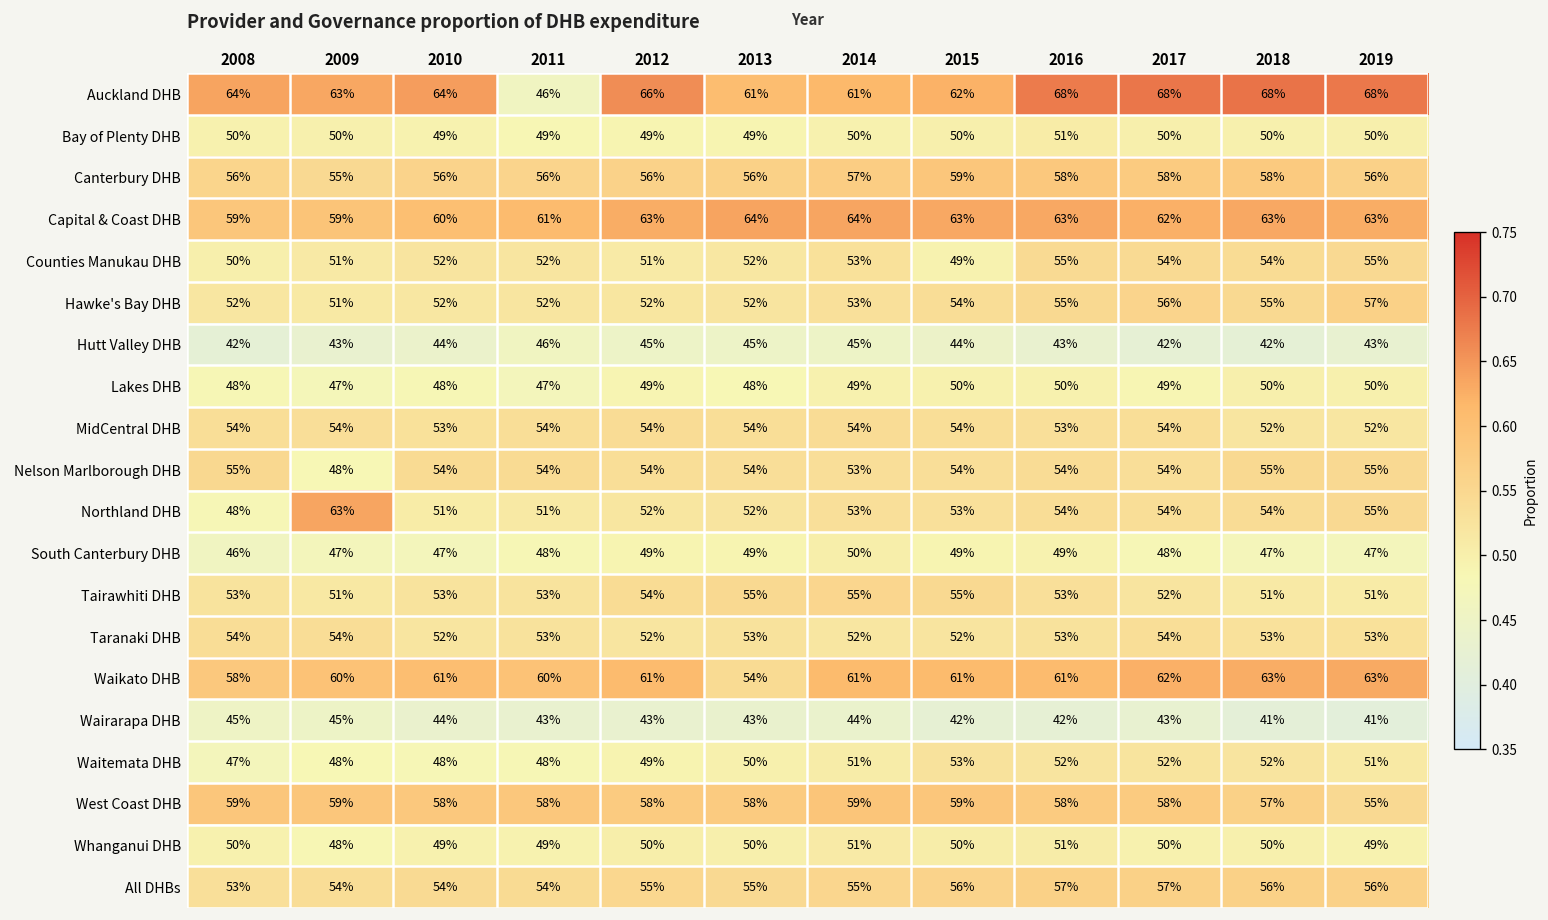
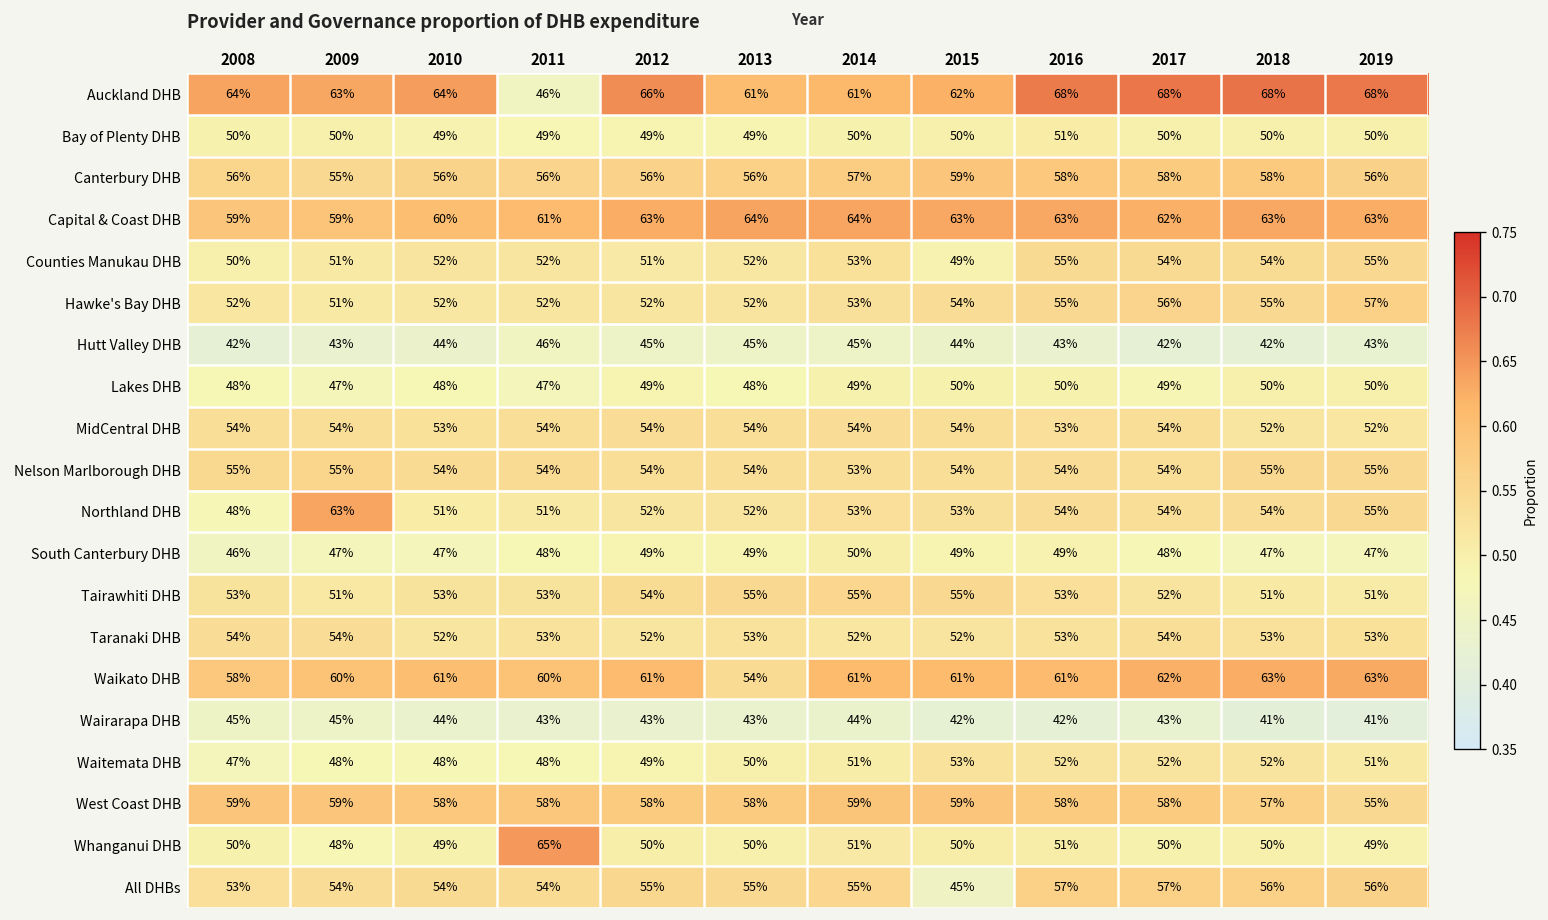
Nelson Marlborough DHB, 2009: 48% -> 55%
Whanganui DHB, 2011: 49% -> 65%
All DHBs, 2015: 56% -> 45%
